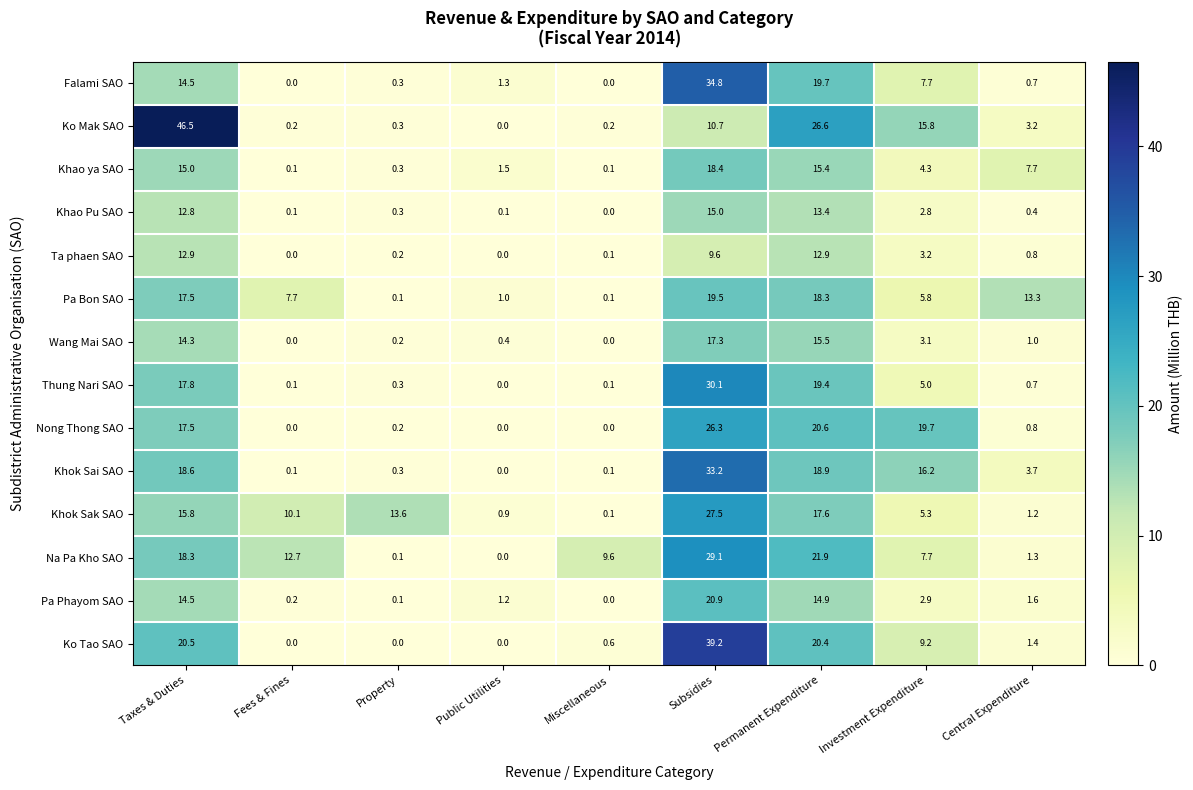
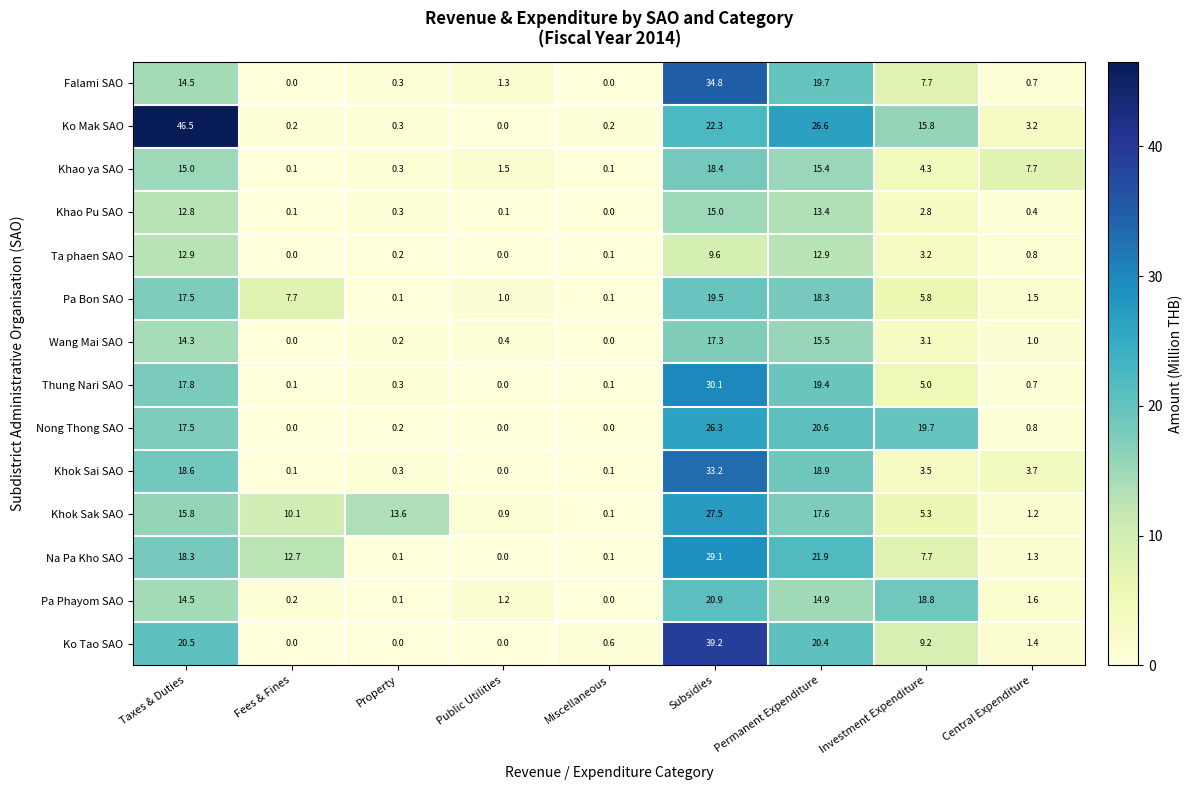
Ko Mak SAO, Subsidies: 10.7 -> 22.3
Pa Bon SAO, Central Expenditure: 13.3 -> 1.5
Khok Sai SAO, Investment Expenditure: 16.2 -> 3.5
Na Pa Kho SAO, Miscellaneous: 9.6 -> 0.1
Pa Phayom SAO, Investment Expenditure: 2.9 -> 18.8
